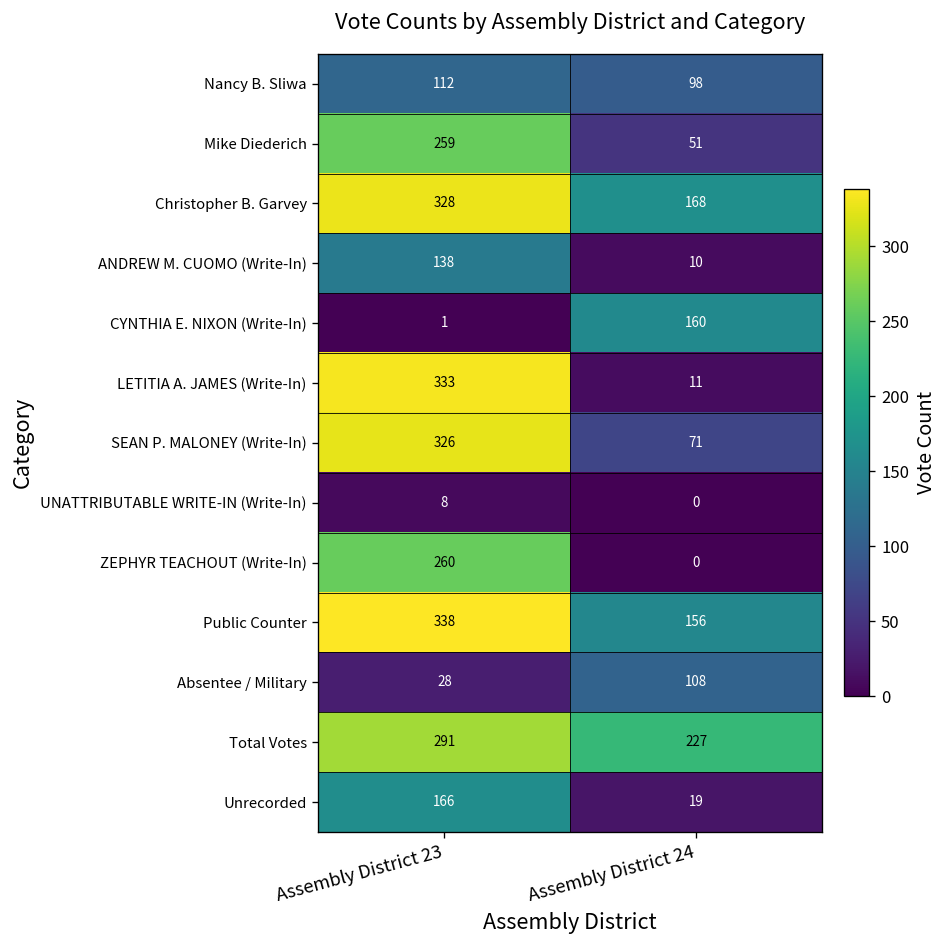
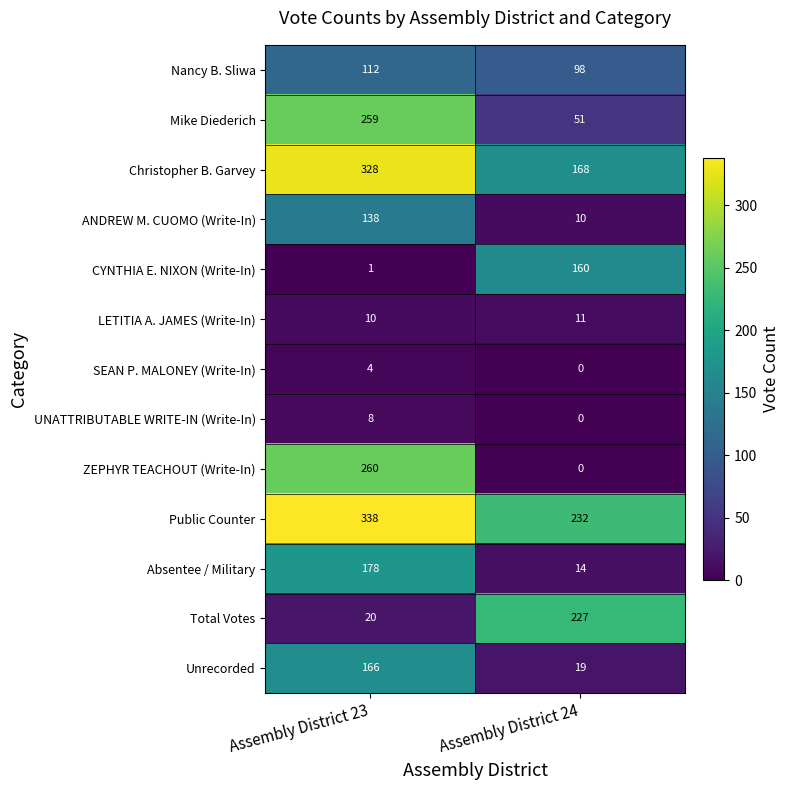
LETITIA A. JAMES (Write-In), Assembly District 23: 333 -> 10
SEAN P. MALONEY (Write-In), Assembly District 23: 326 -> 4
SEAN P. MALONEY (Write-In), Assembly District 24: 71 -> 0
Public Counter, Assembly District 24: 156 -> 232
Absentee / Military, Assembly District 23: 28 -> 178
Absentee / Military, Assembly District 24: 108 -> 14
Total Votes, Assembly District 23: 291 -> 20
